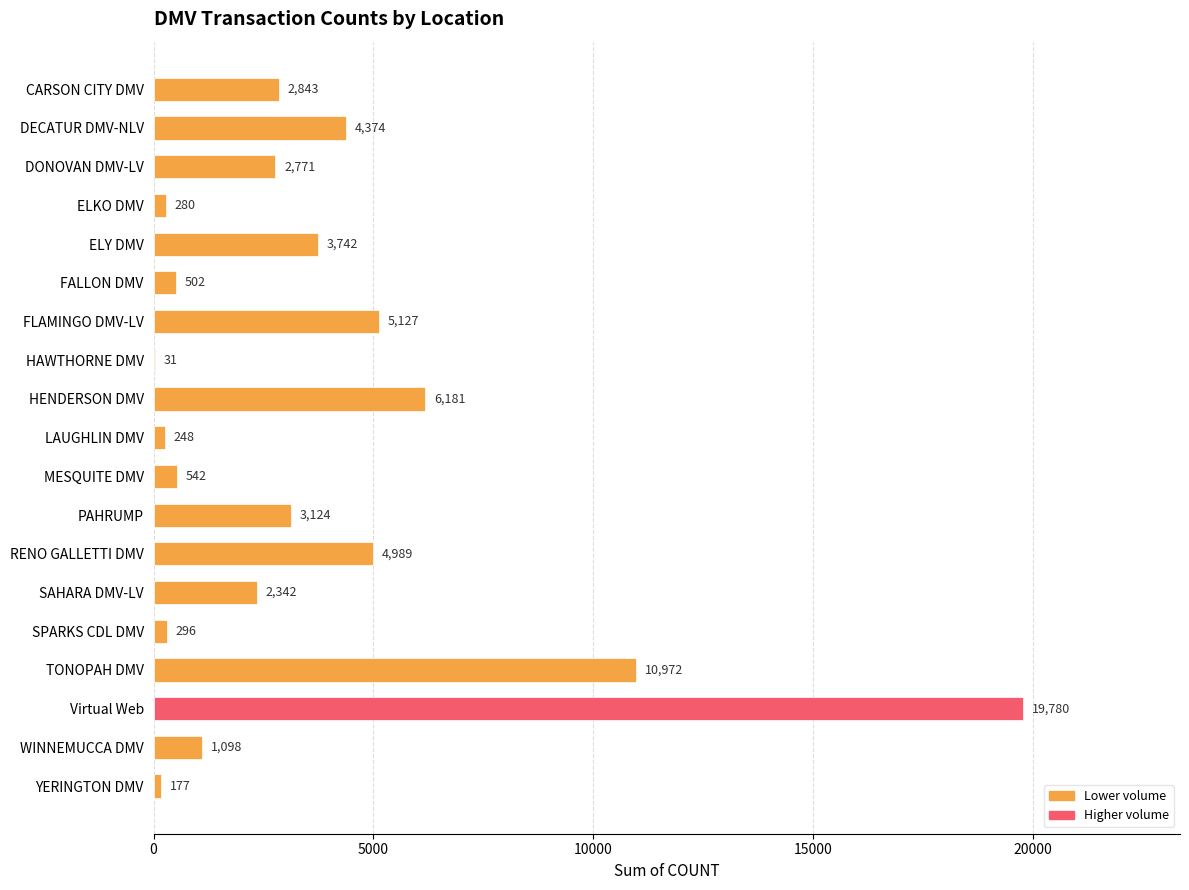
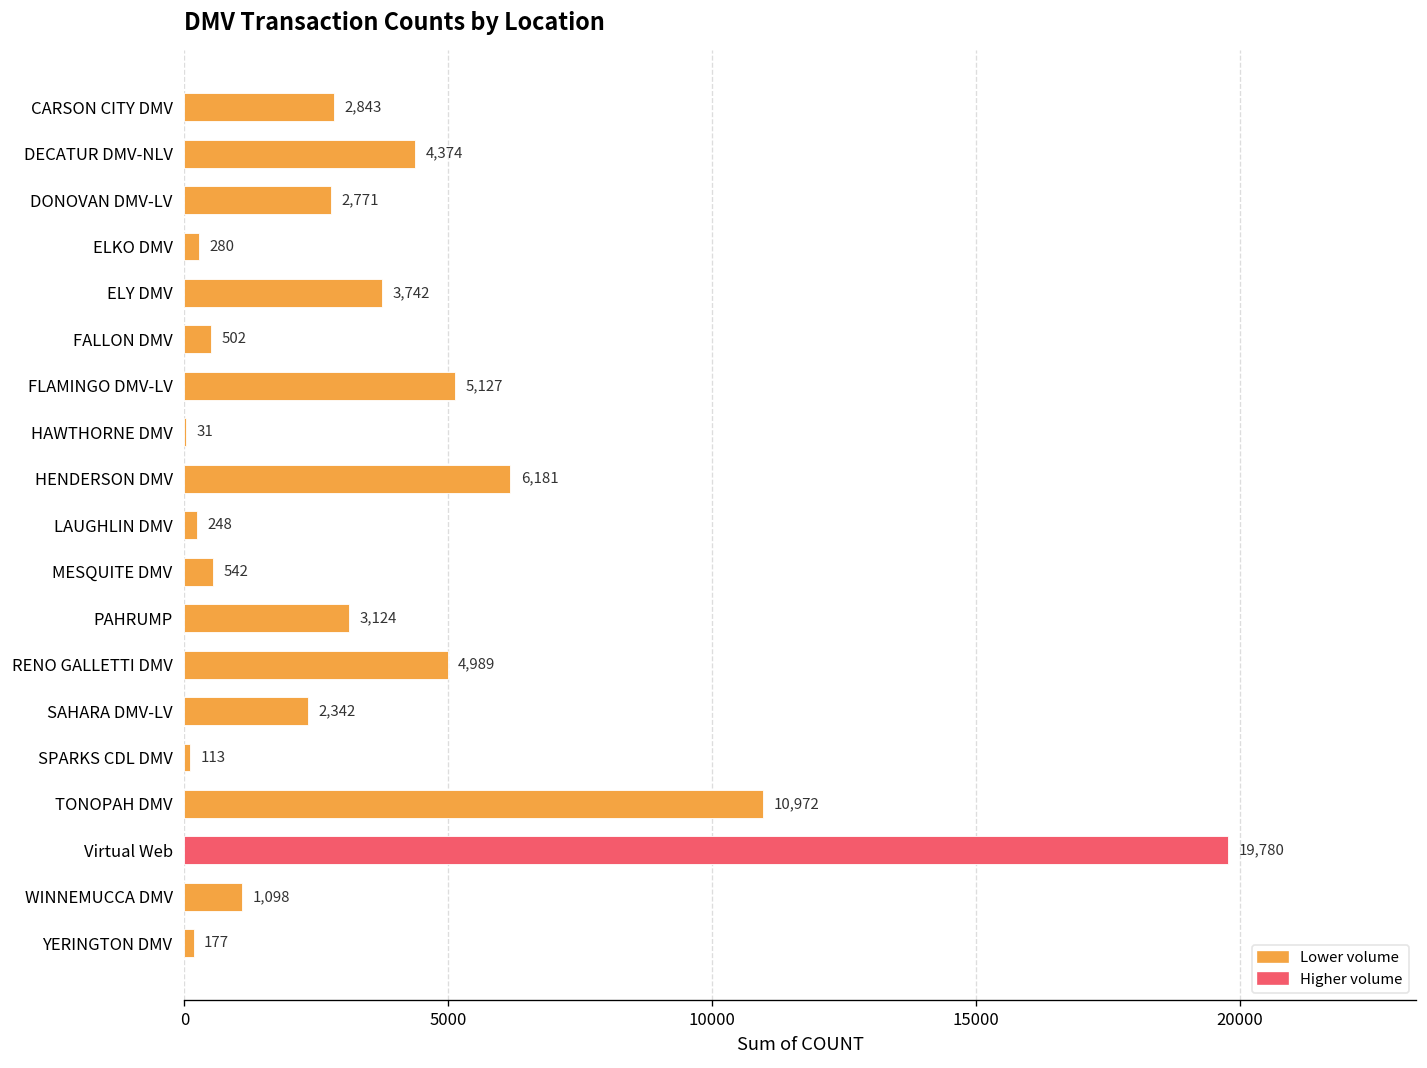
SPARKS CDL DMV: 296 -> 113
